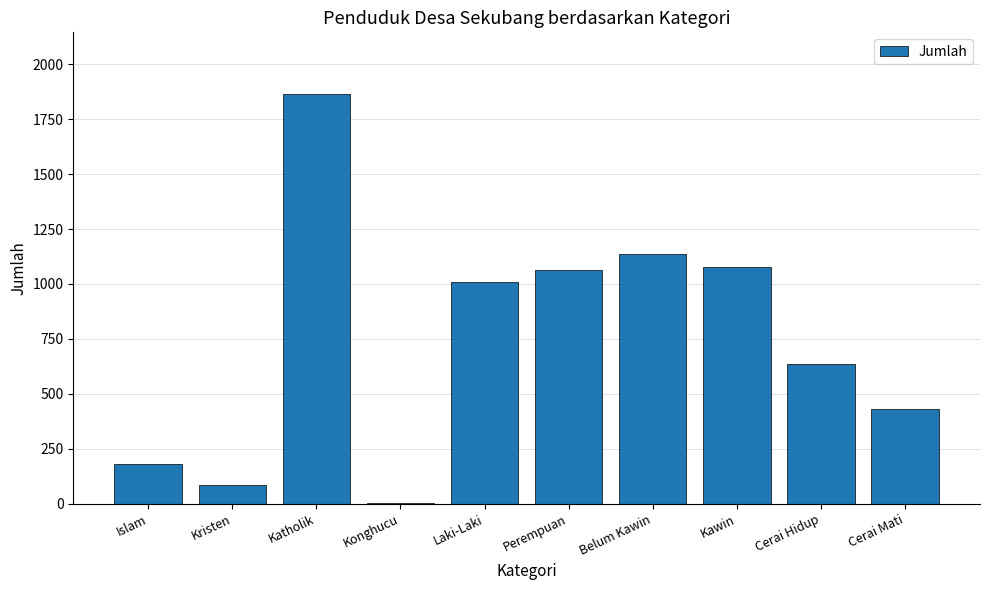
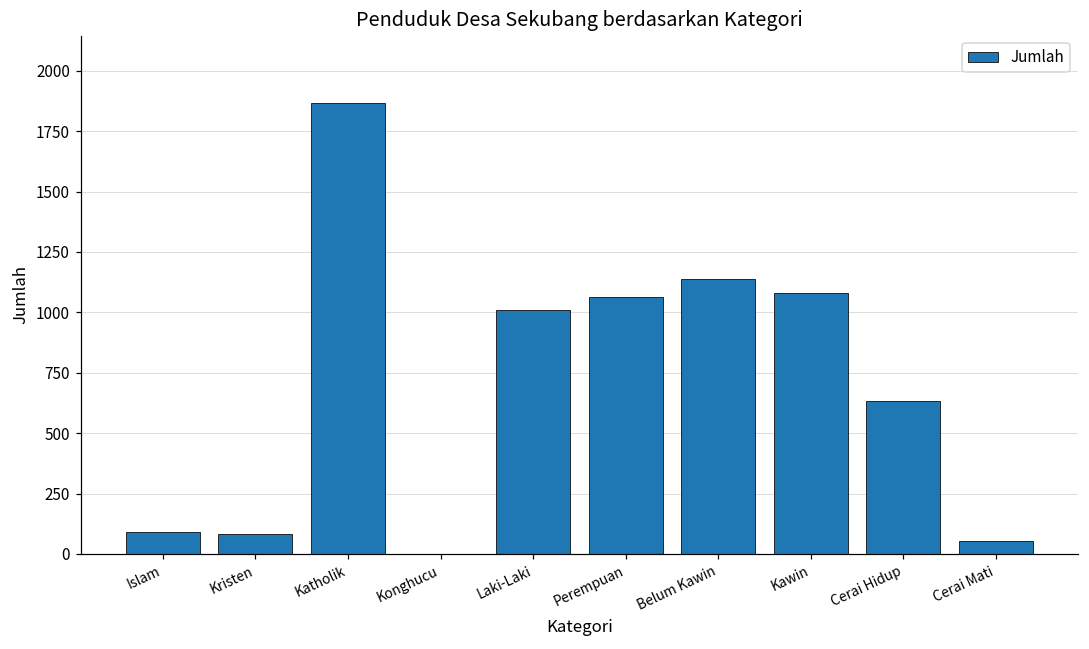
Islam: 180 -> 90
Cerai Mati: 430 -> 50
